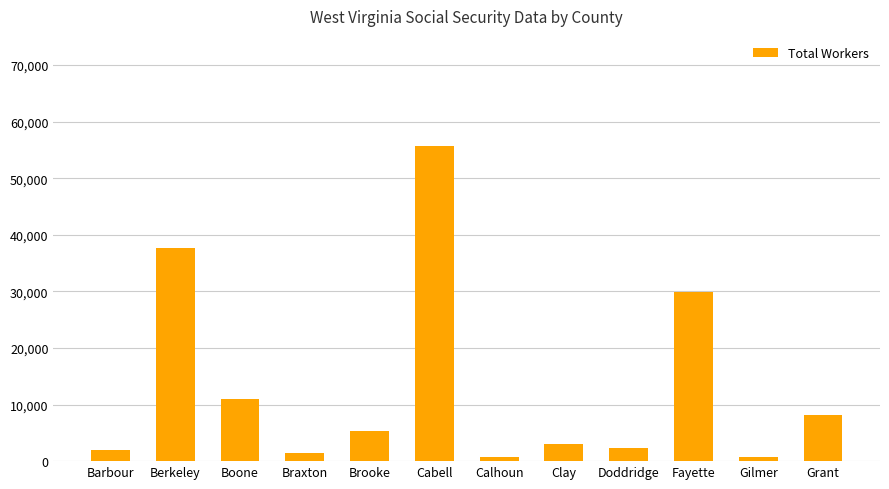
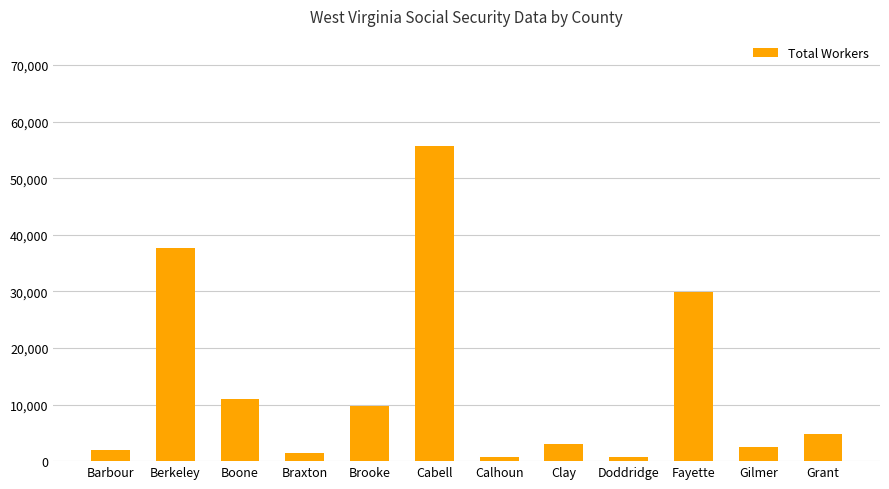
Brooke: 5,000 -> 10,000
Doddridge: 2,000 -> 1,000
Gilmer: 1,000 -> 3,000
Grant: 8,000 -> 5,000
